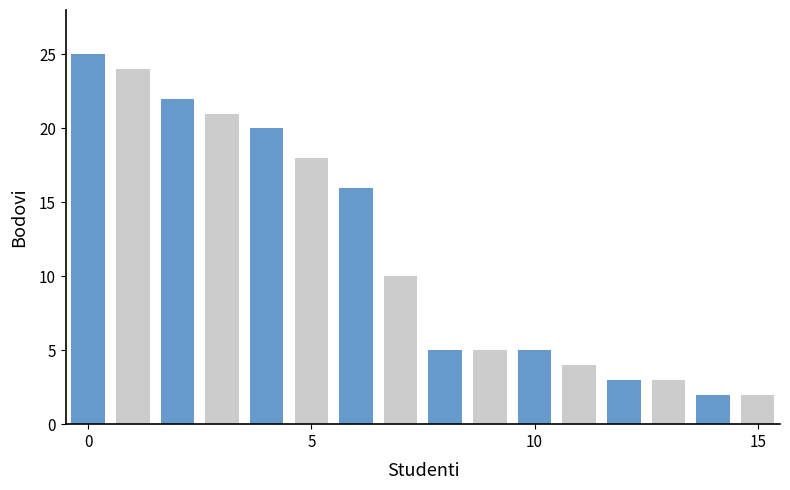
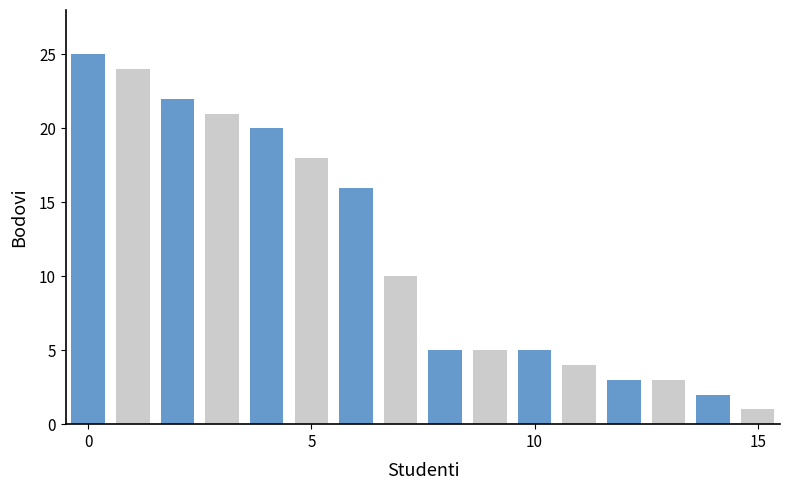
15: 2 -> 1
